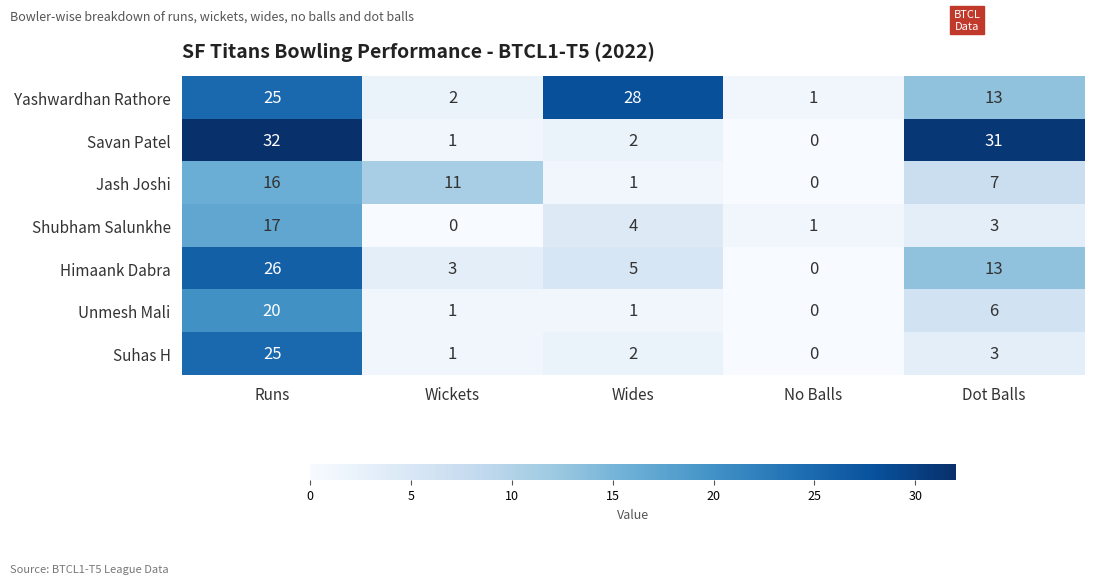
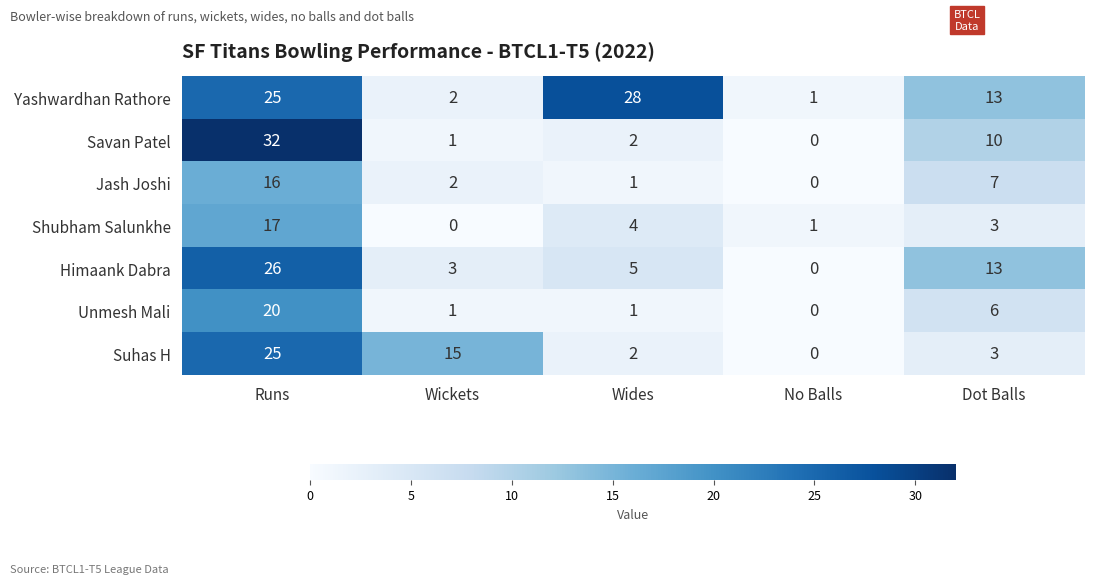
Savan Patel, Dot Balls: 31 -> 10
Jash Joshi, Wickets: 11 -> 2
Suhas H, Wickets: 1 -> 15
